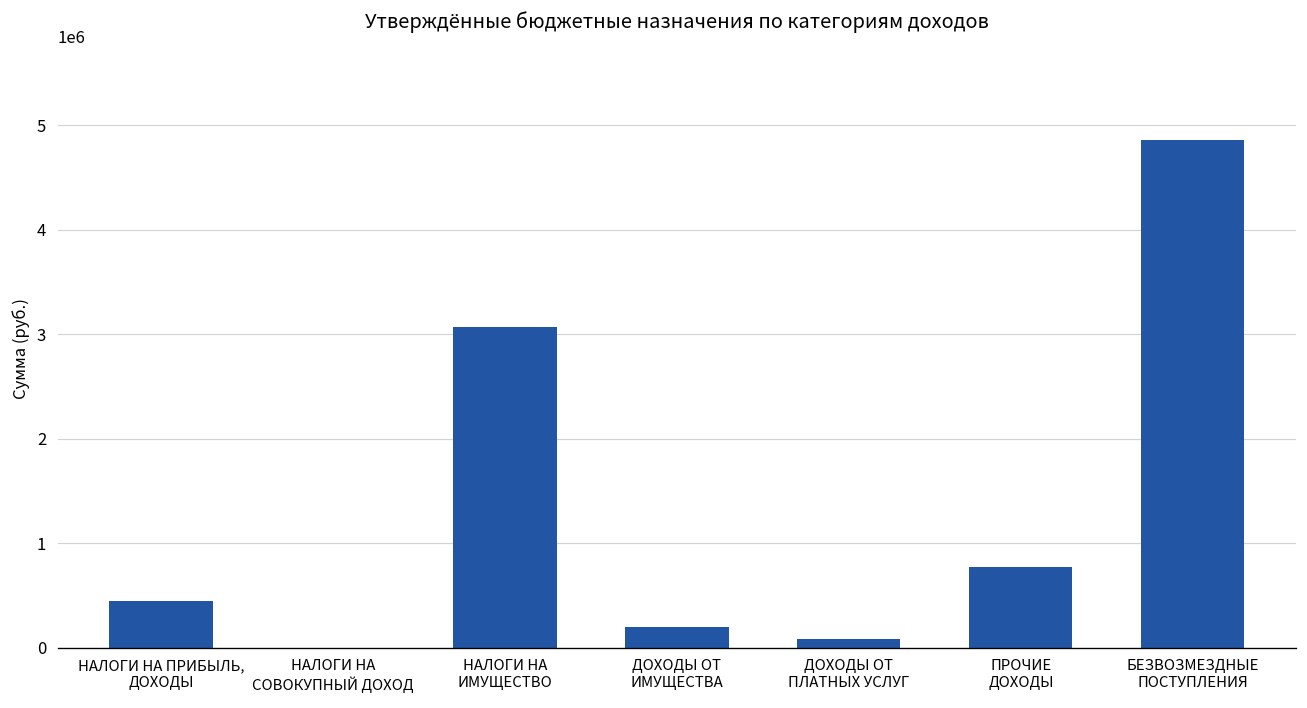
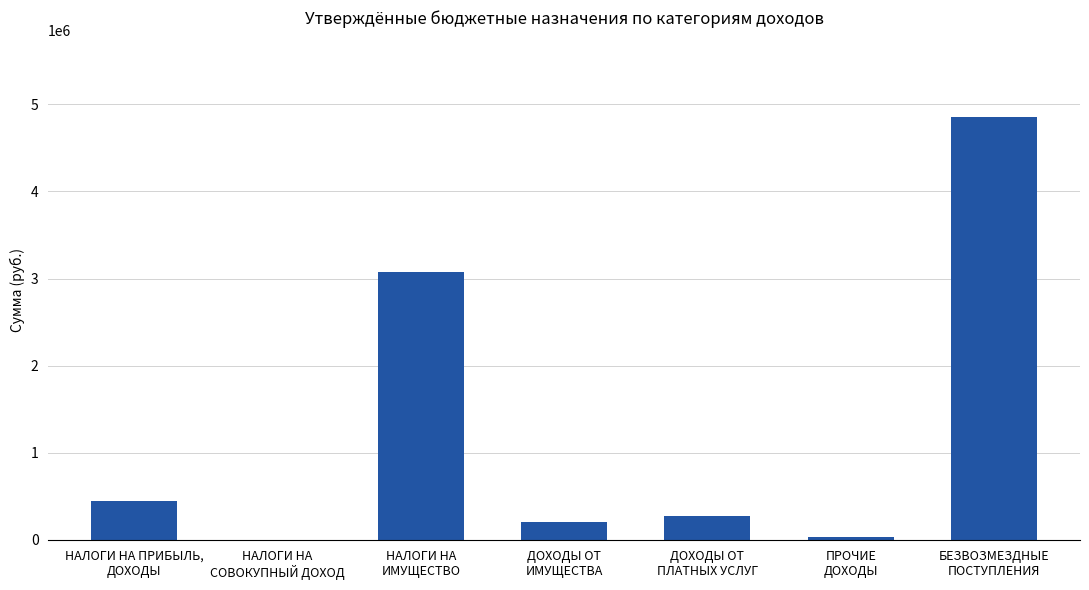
ДОХОДЫ ОТ ПЛАТНЫХ УСЛУГ: 100000 -> 300000
ПРОЧИЕ ДОХОДЫ: 800000 -> 0
